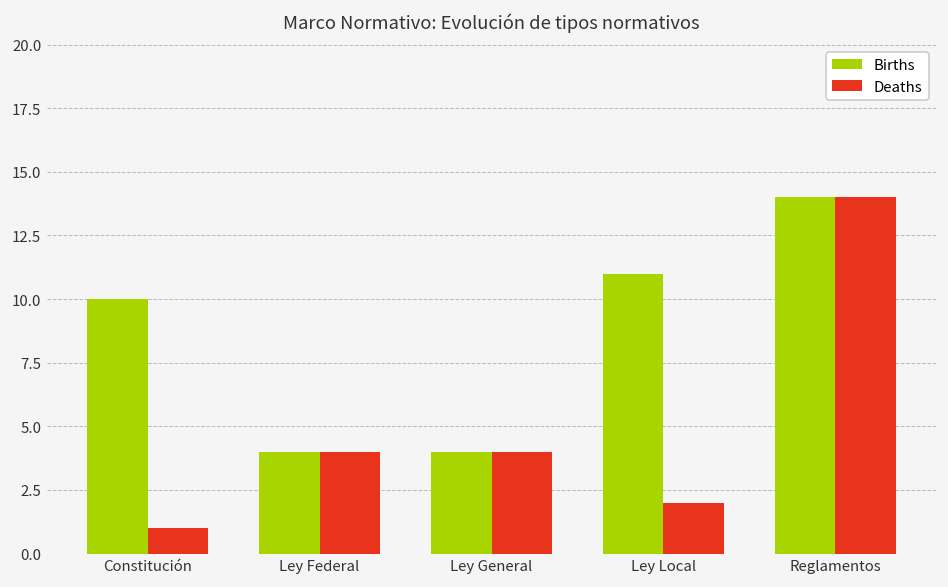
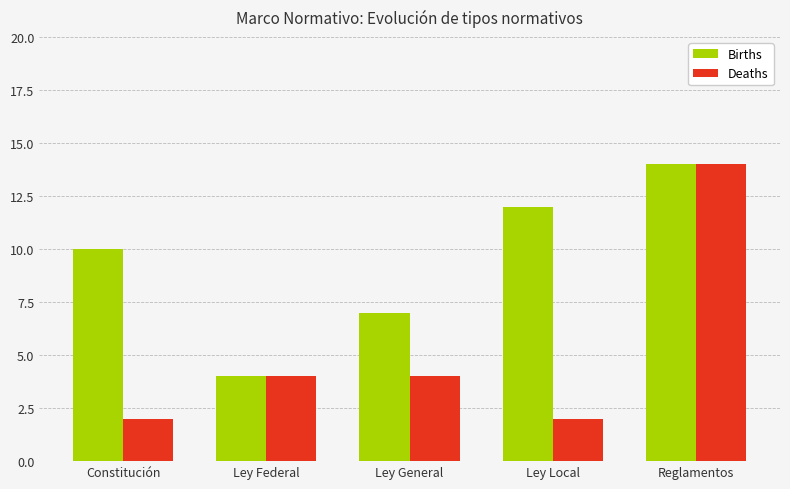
Deaths, Constitución: 1 -> 2
Births, Ley General: 4 -> 7
Births, Ley Local: 11 -> 12
